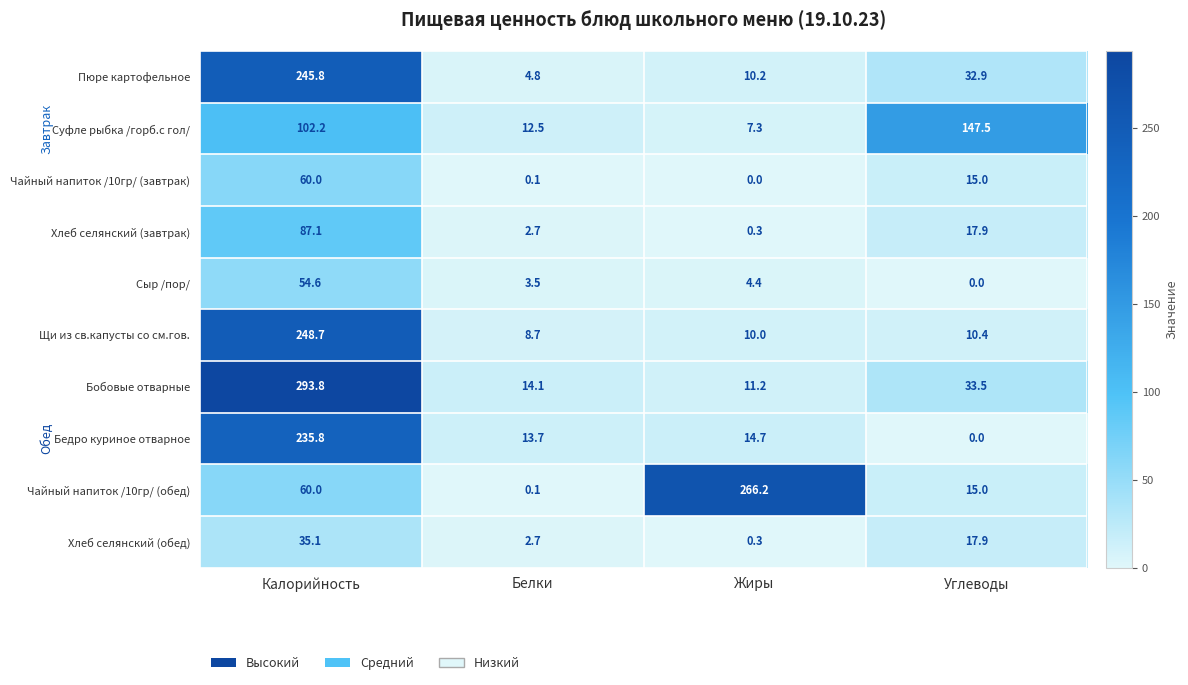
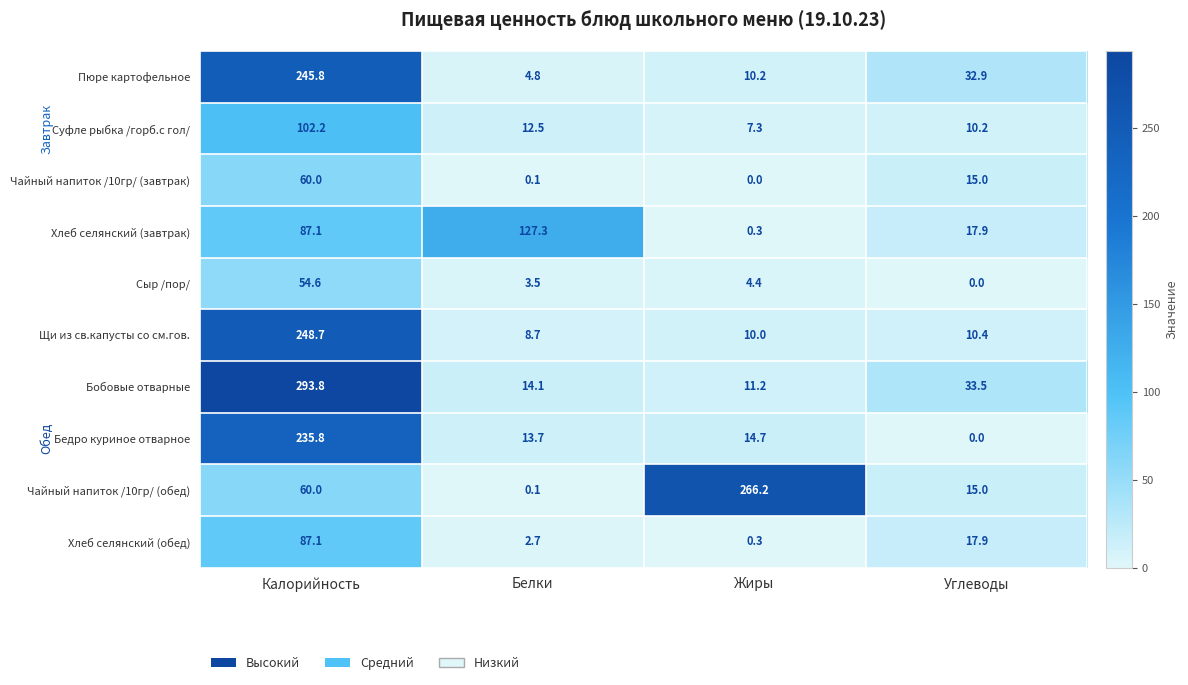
Суфле рыбка /горб.с гол/, Углеводы: 147.5 -> 10.2
Хлеб селянский (завтрак), Белки: 2.7 -> 127.3
Хлеб селянский (обед), Калорийность: 35.1 -> 87.1
